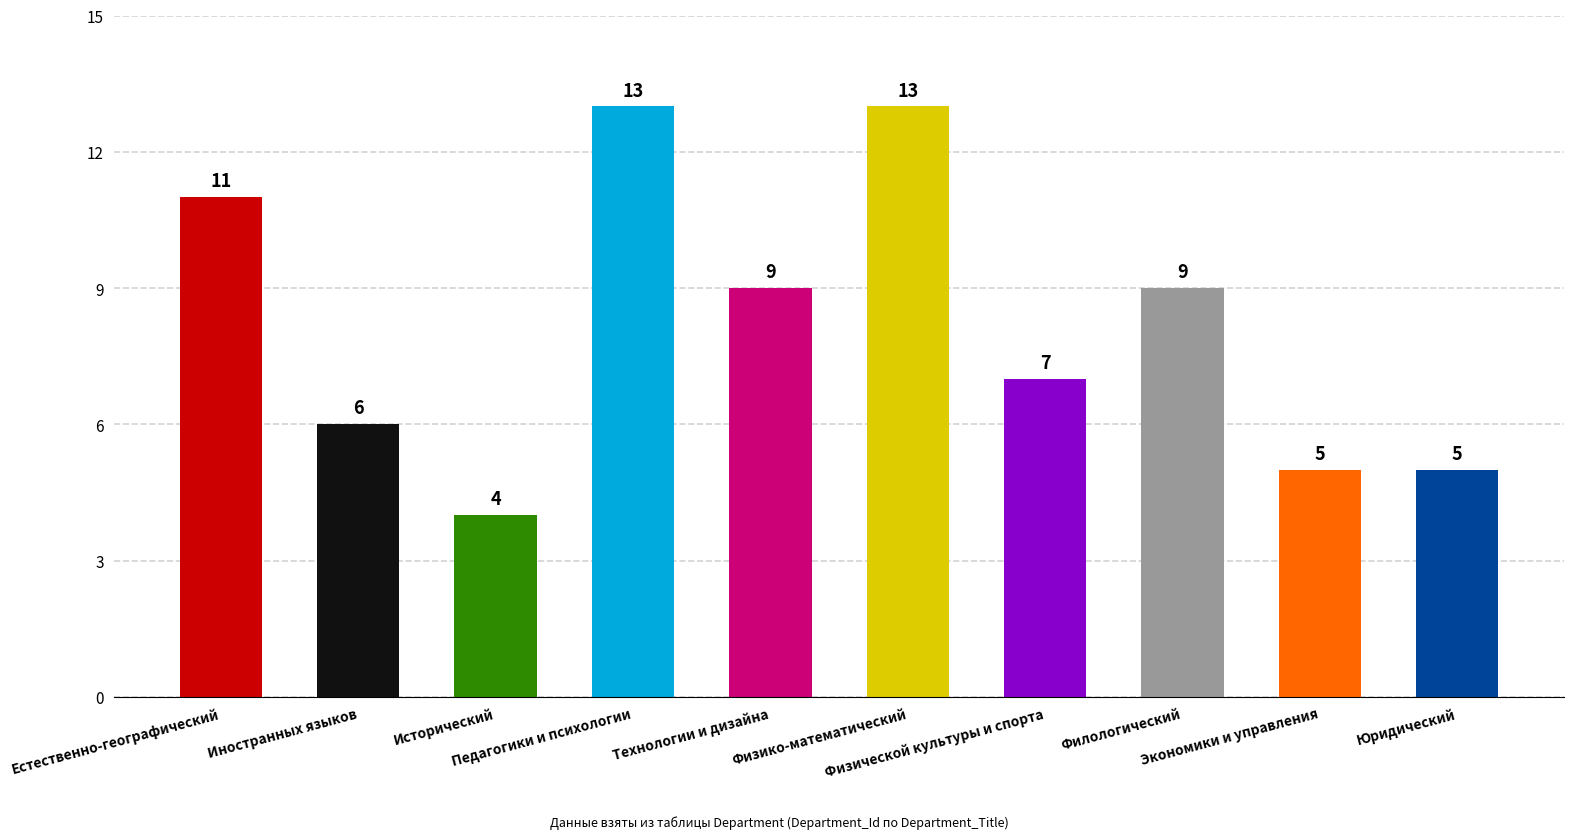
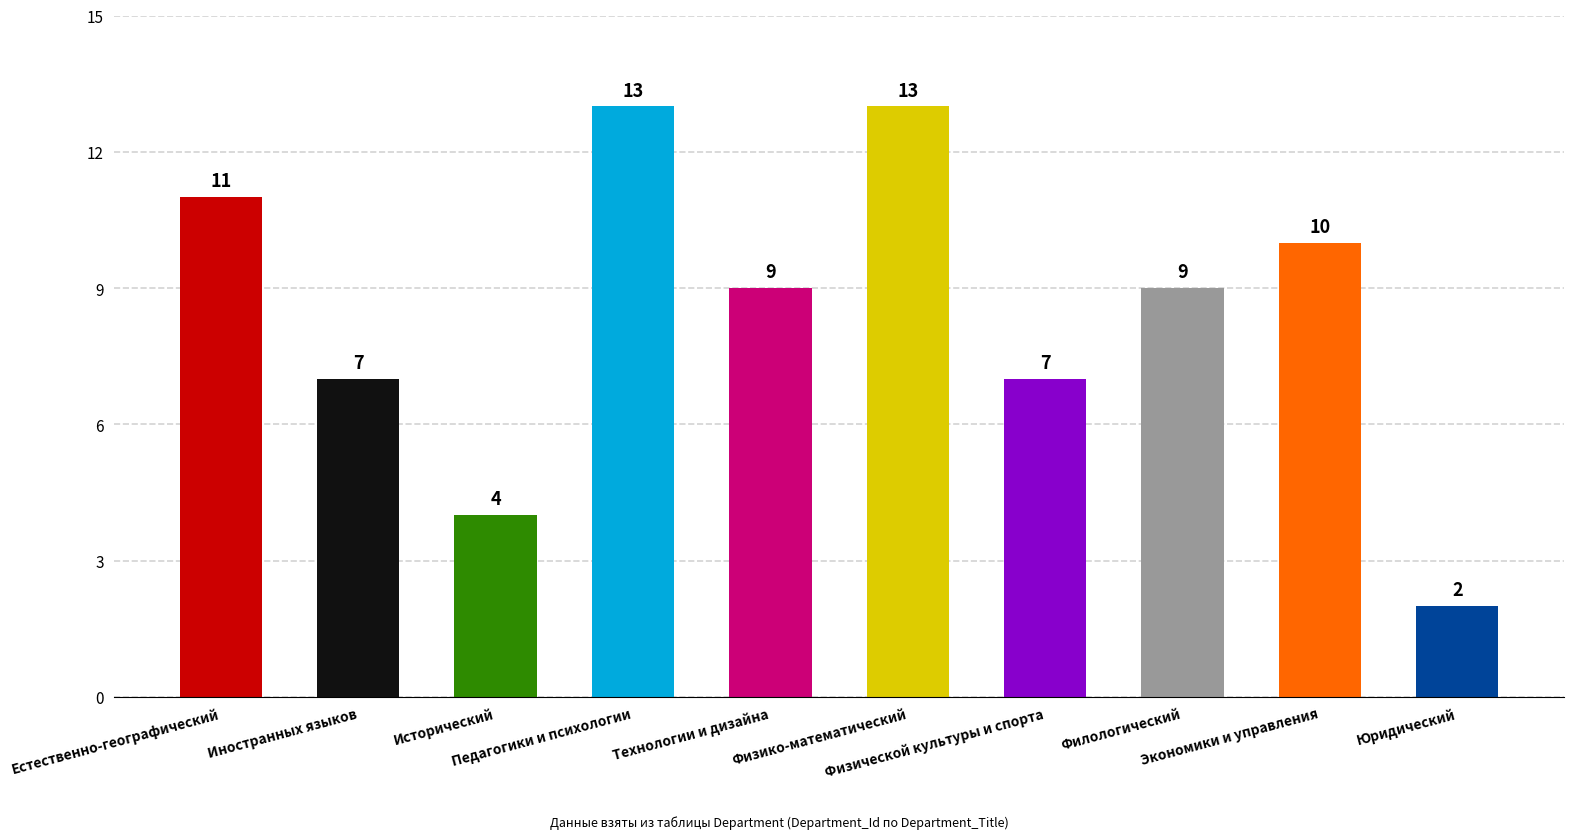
Иностранных языков: 6 -> 7
Экономики и управления: 5 -> 10
Юридический: 5 -> 2
